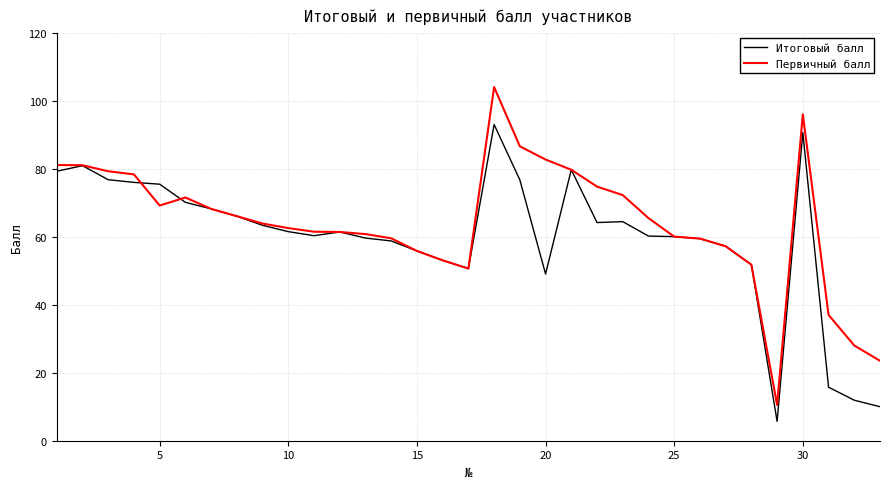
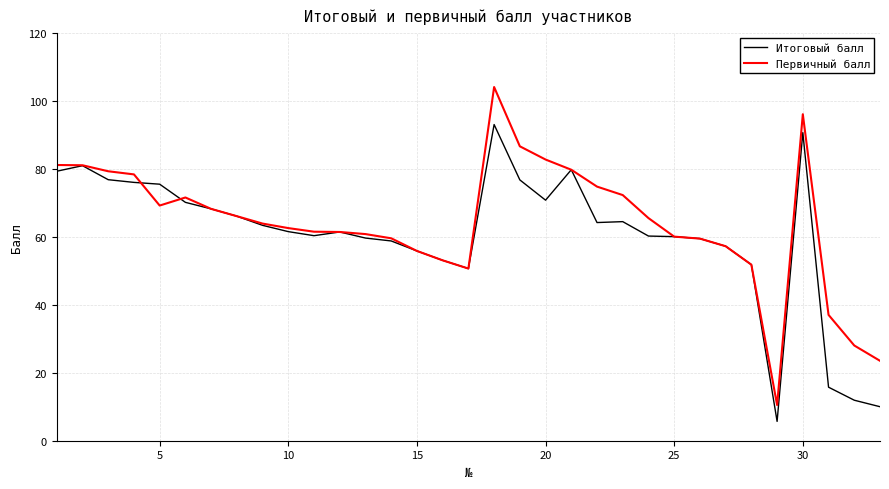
Итоговый балл, 20: 49 -> 71
